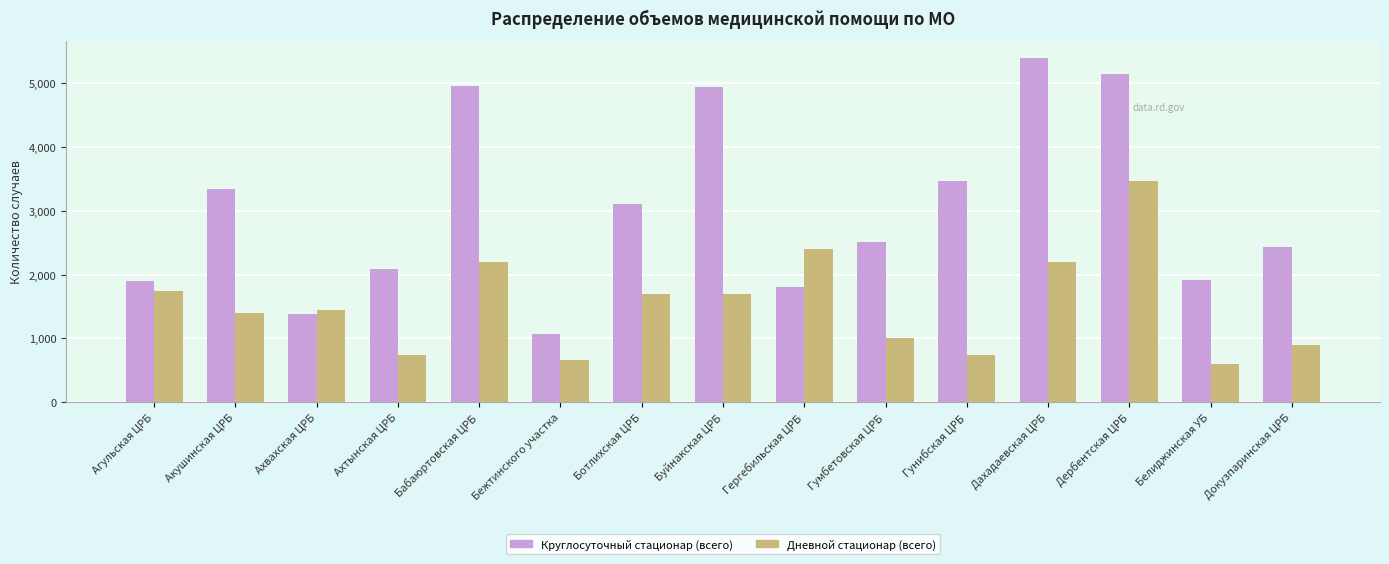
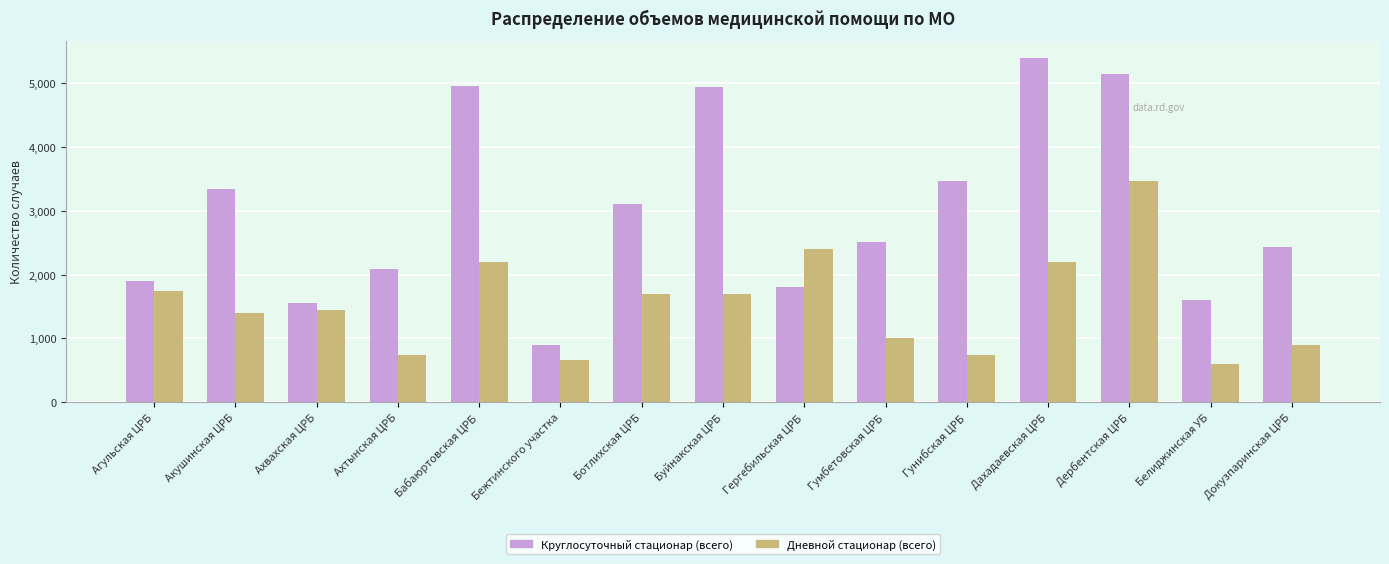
Круглосуточный стационар (всего), Ахвахская ЦРБ: 1,400 -> 1,600
Круглосуточный стационар (всего), Бежтинского участка: 1,100 -> 900
Круглосуточный стационар (всего), Белиджинская УБ: 1,900 -> 1,600
